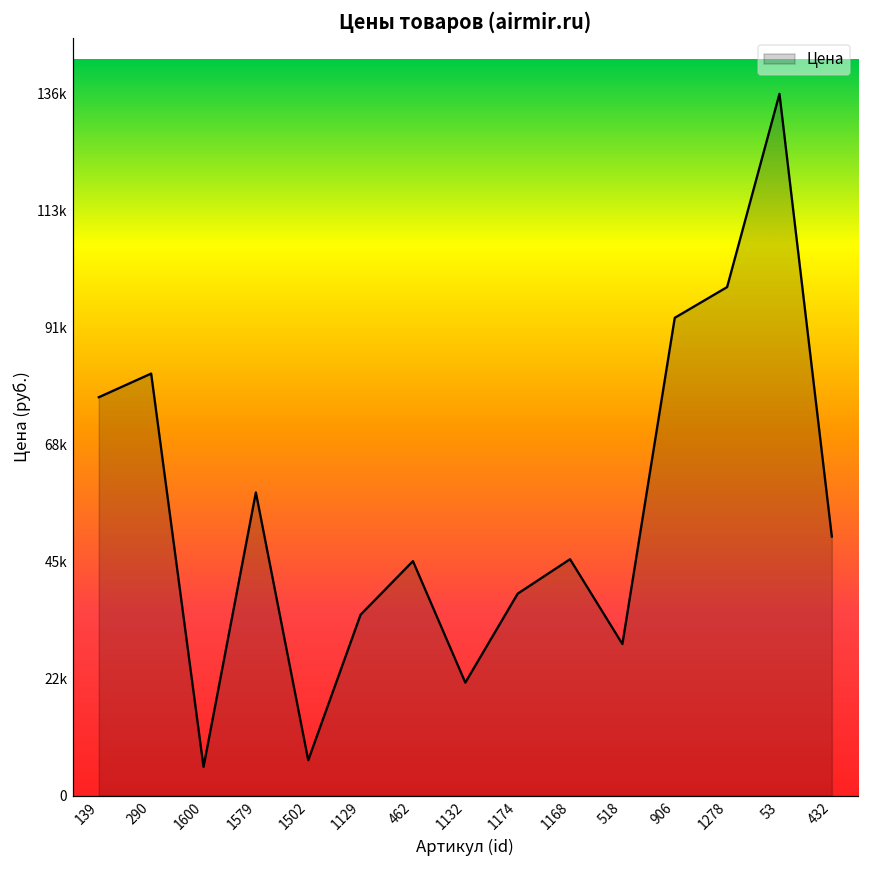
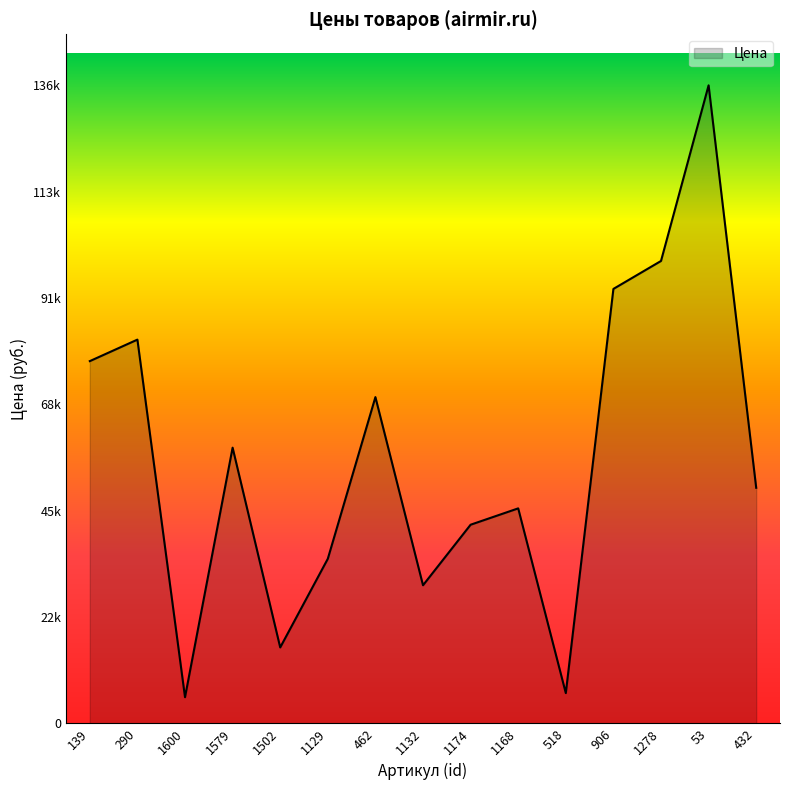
1502: 7000 -> 16000
462: 46000 -> 70000
1132: 22000 -> 30000
1174: 39000 -> 43000
518: 30000 -> 6000
